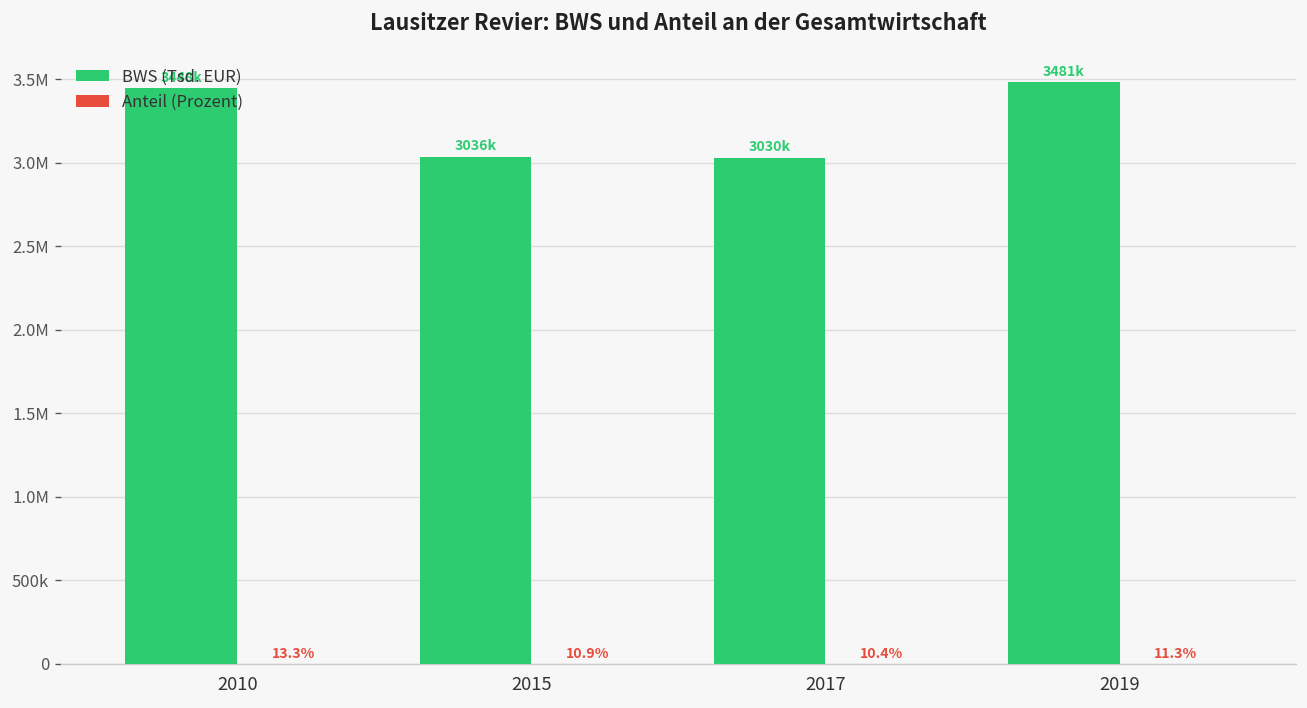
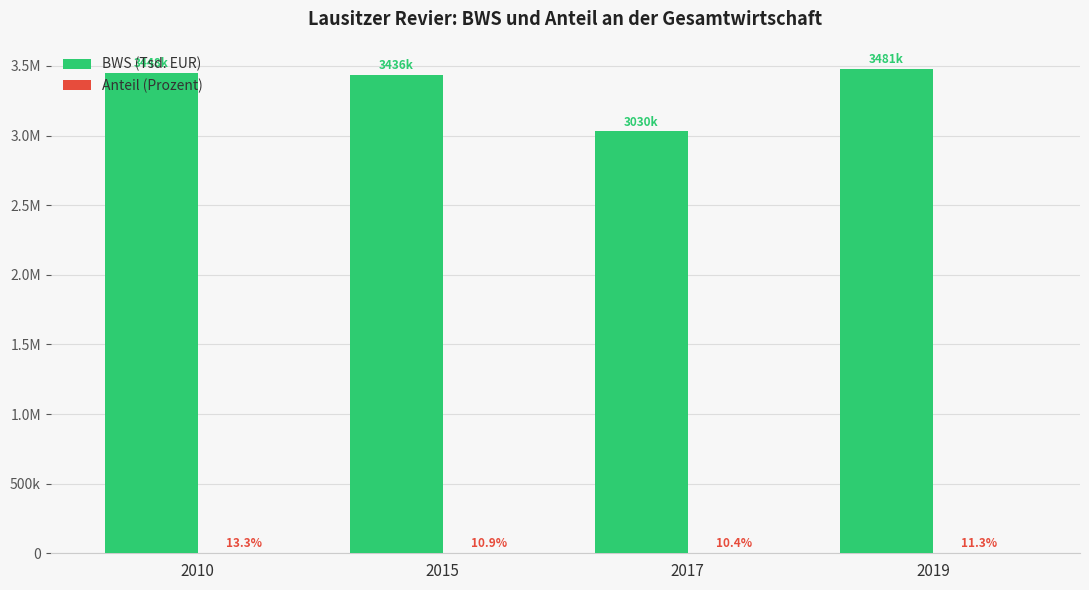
BWS (Tsd. EUR), 2015: 3036k -> 3436k
